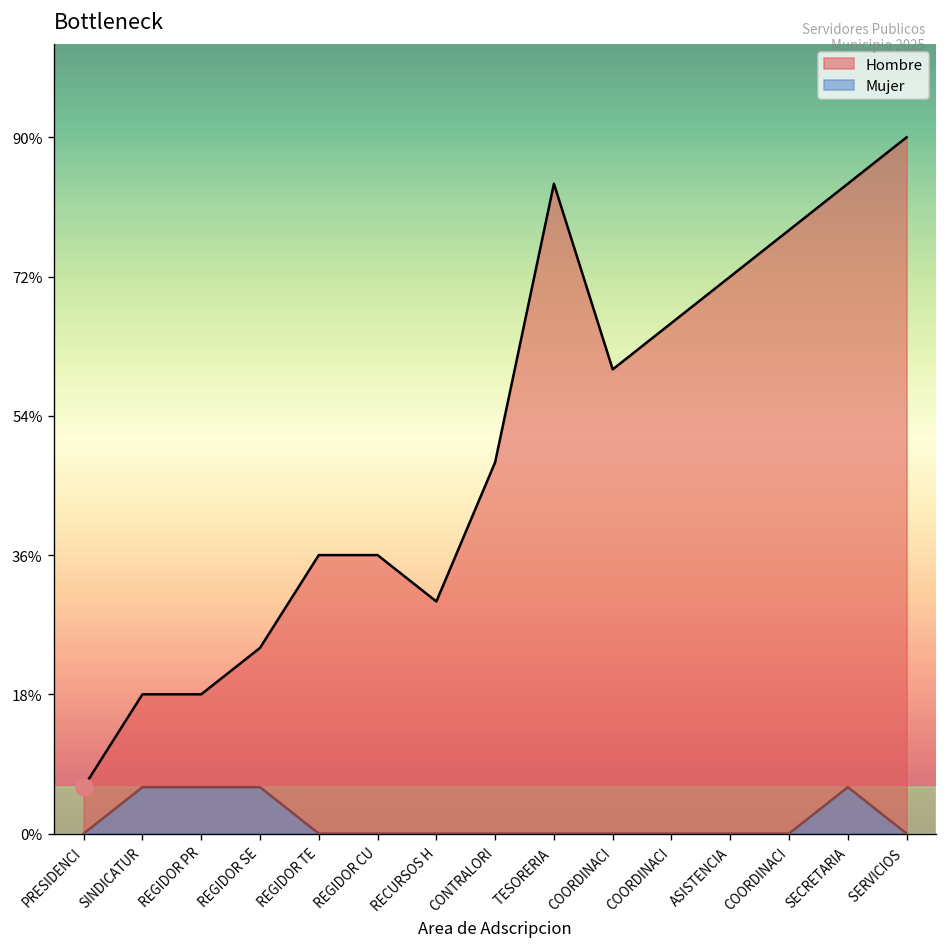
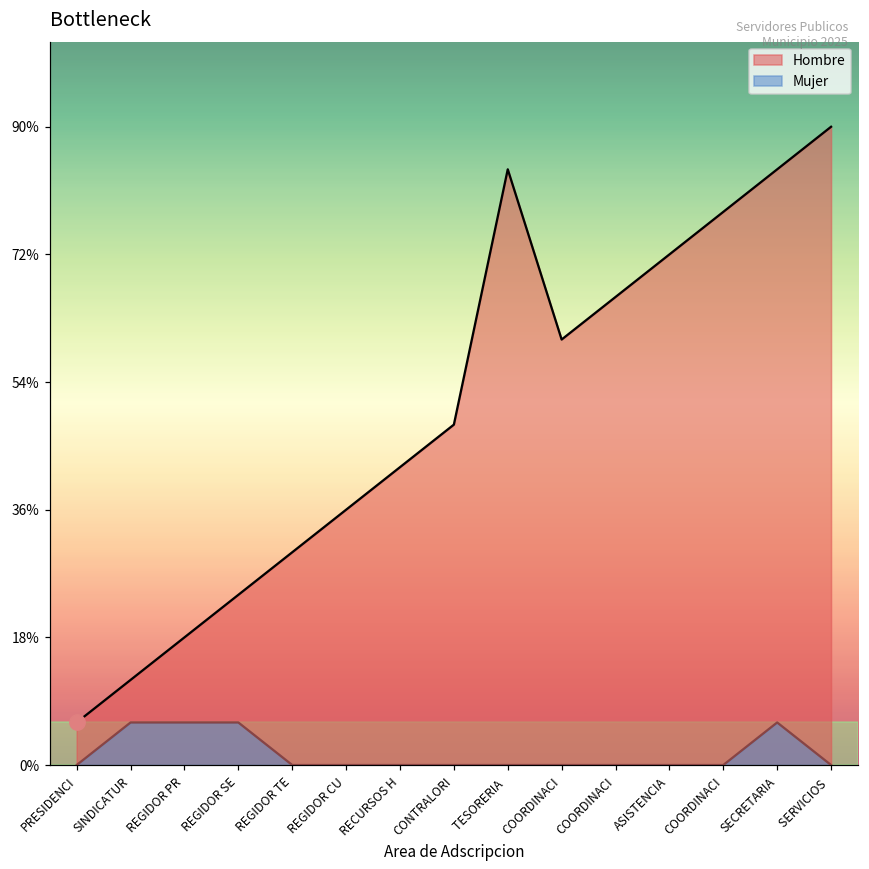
Hombre, SINDICATUR: 18% -> 12%
Hombre, REGIDOR TE: 36% -> 30%
Hombre, RECURSOS H: 30% -> 42%
